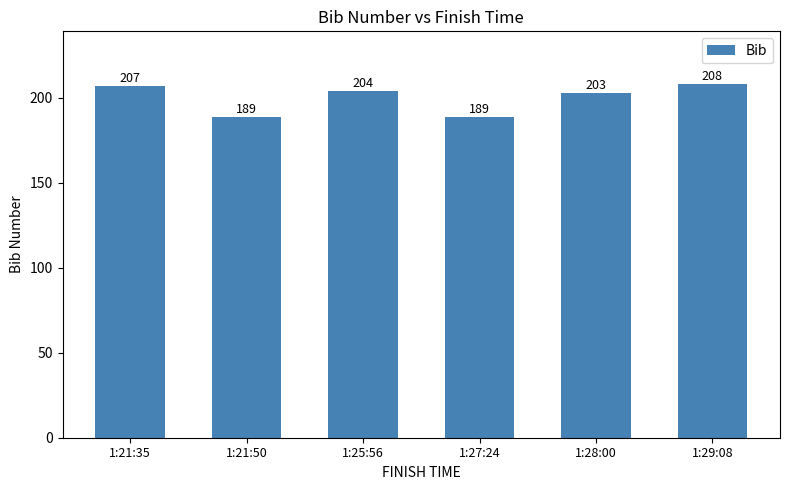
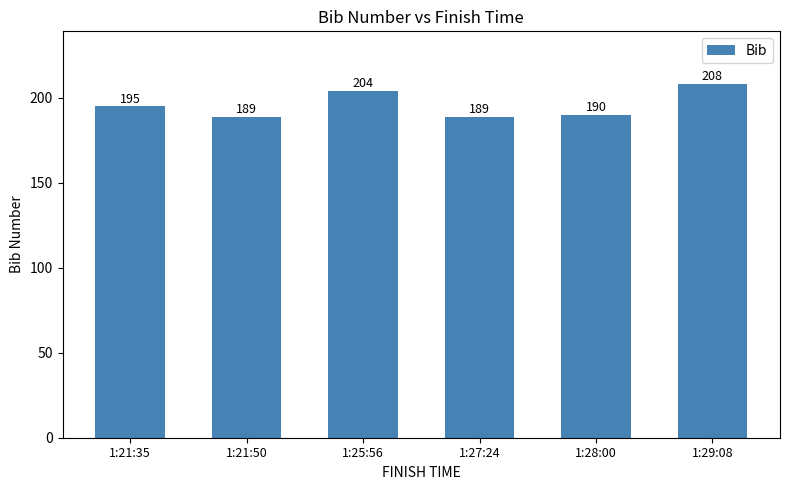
1:21:35: 207 -> 195
1:28:00: 203 -> 190
